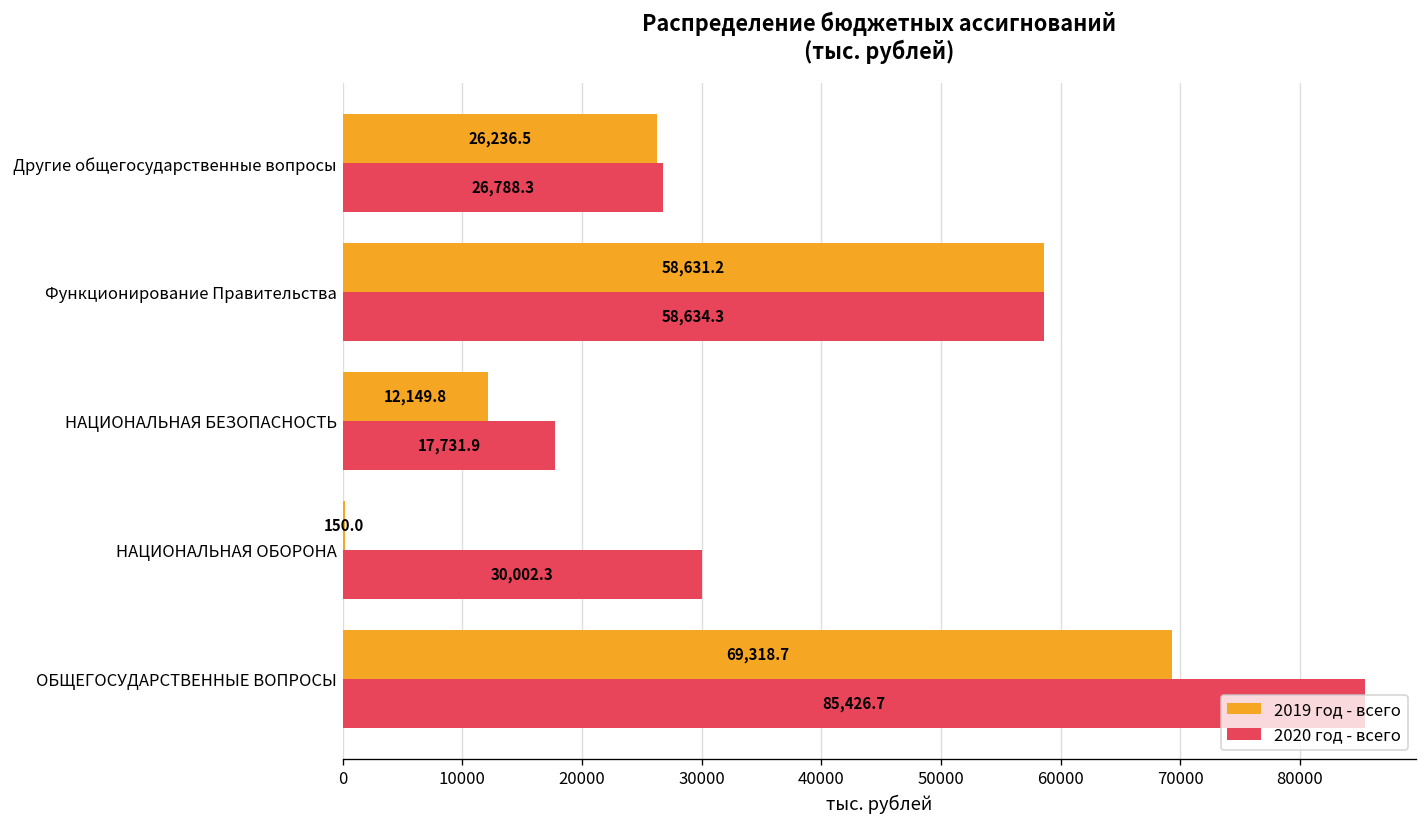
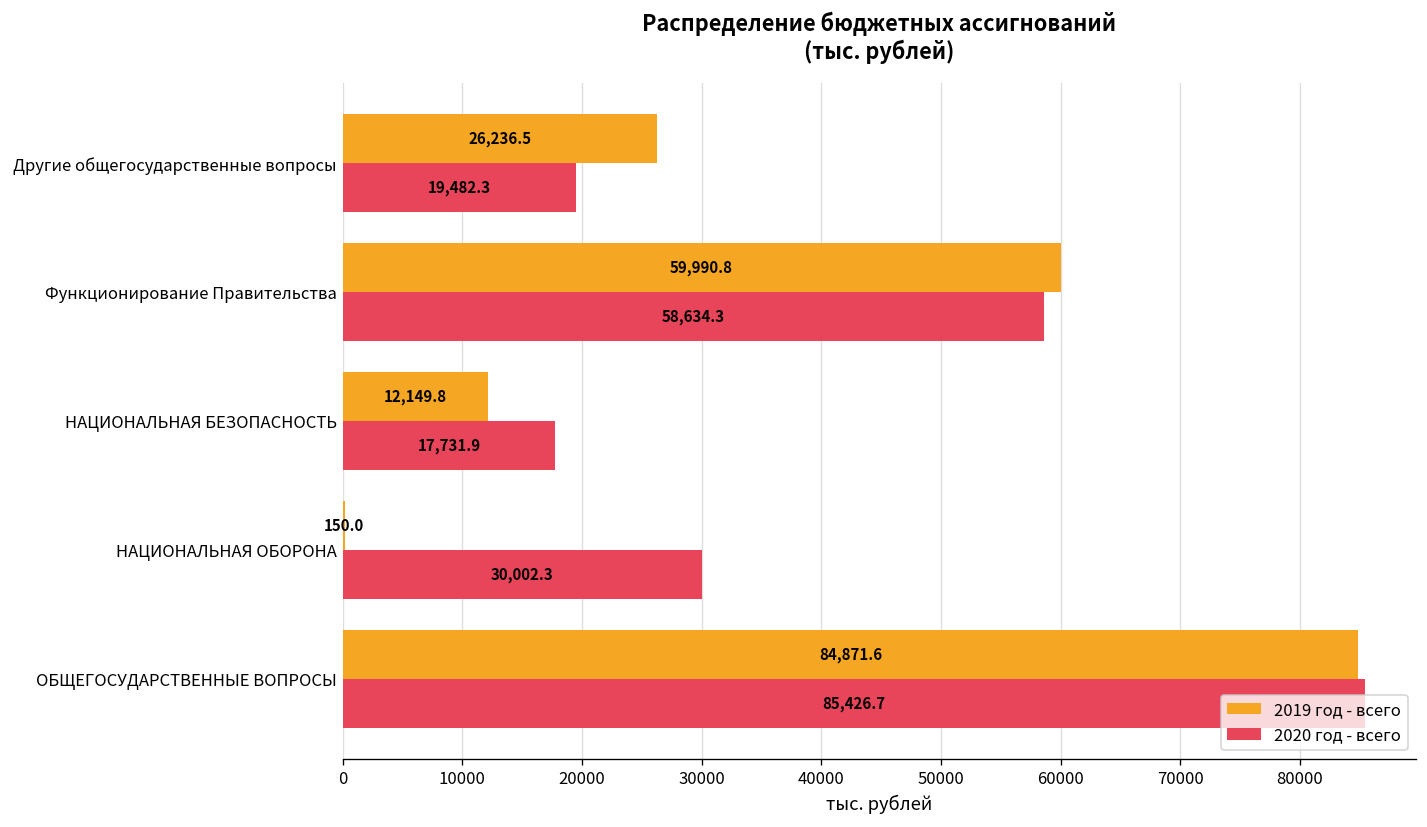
2020 год - всего, Другие общегосударственные вопросы: 26,788.3 -> 19,482.3
2019 год - всего, Функционирование Правительства: 58,631.2 -> 59,990.8
2019 год - всего, ОБЩЕГОСУДАРСТВЕННЫЕ ВОПРОСЫ: 69,318.7 -> 84,871.6
